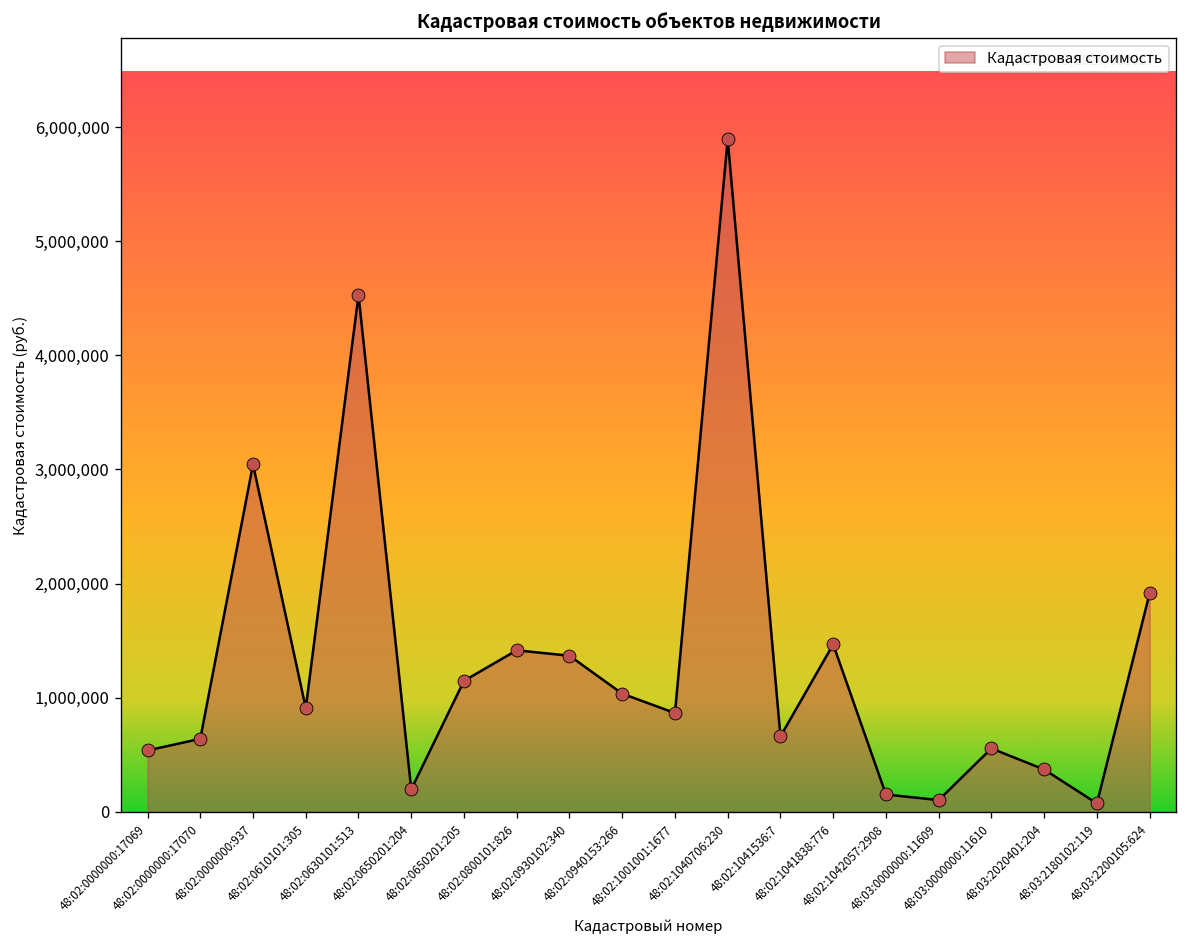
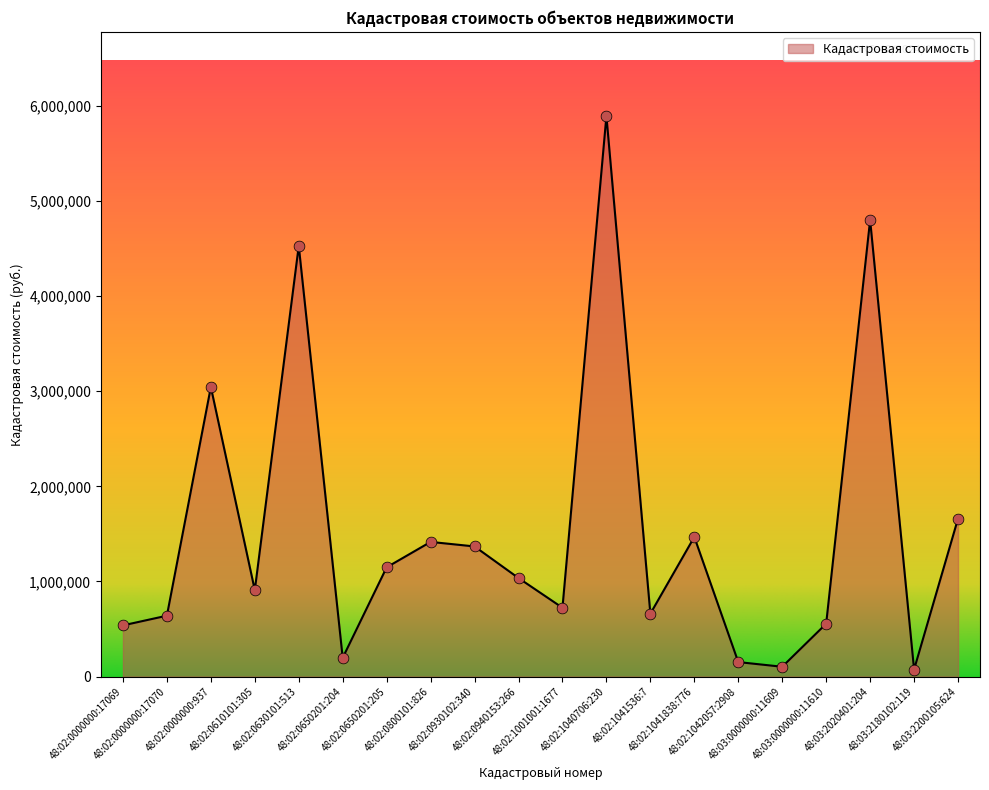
48:02:1001001:1677: 900,000 -> 700,000
48:03:2020401:204: 400,000 -> 4,800,000
48:03:2200105:624: 1,900,000 -> 1,700,000
